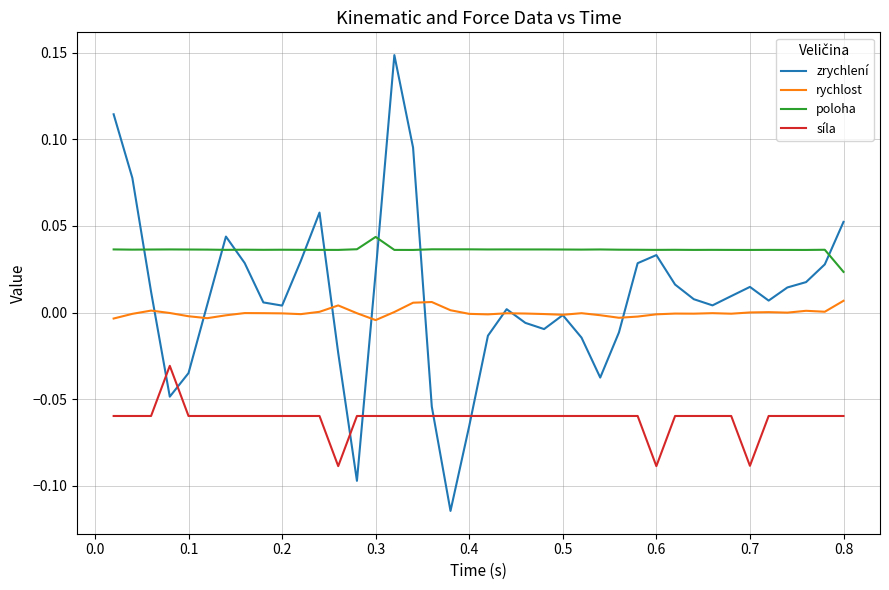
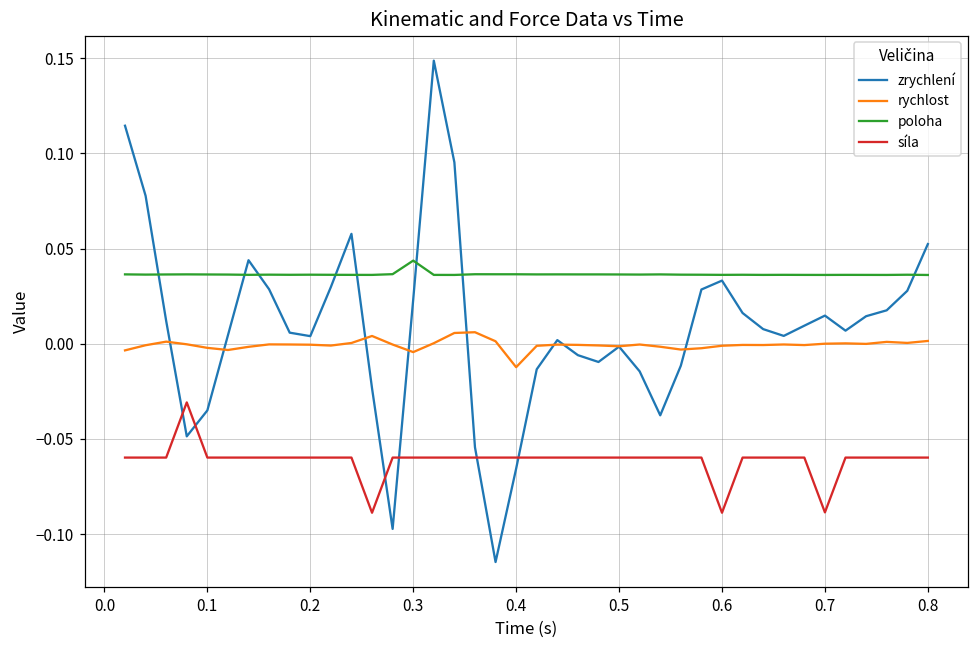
rychlost, 0.4: -0.001 -> -0.012
rychlost, 0.8: 0.007 -> 0.001
poloha, 0.8: 0.023 -> 0.036
